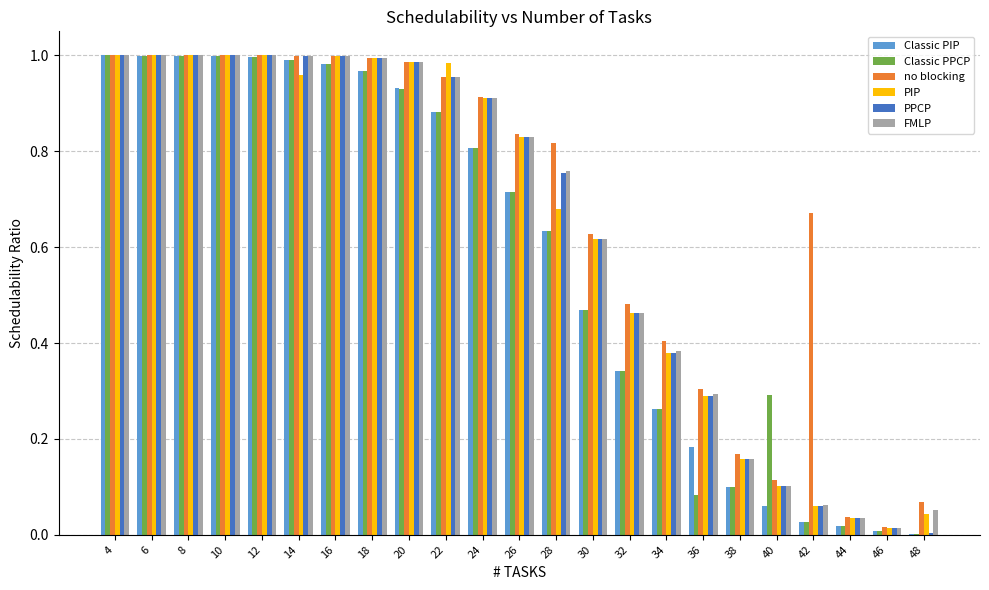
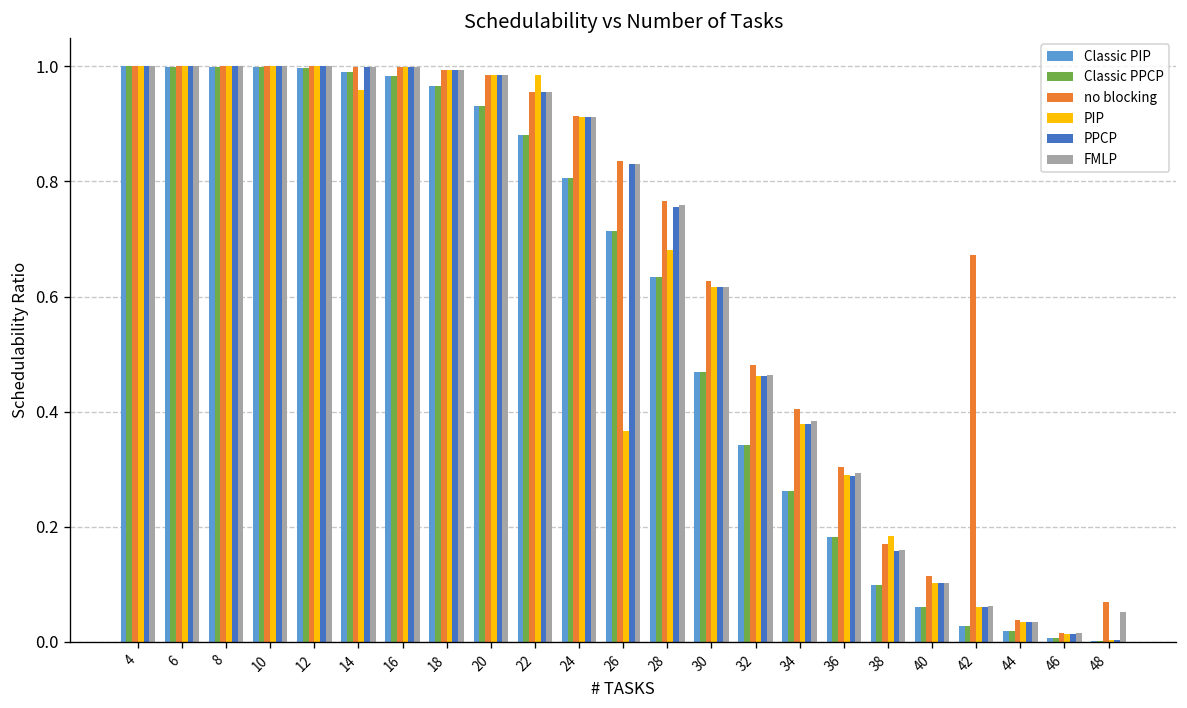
PIP, 26: 0.83 -> 0.37
no blocking, 28: 0.82 -> 0.77
Classic PPCP, 36: 0.08 -> 0.18
PIP, 38: 0.16 -> 0.18
Classic PPCP, 40: 0.29 -> 0.06
PIP, 48: 0.04 -> 0.00
